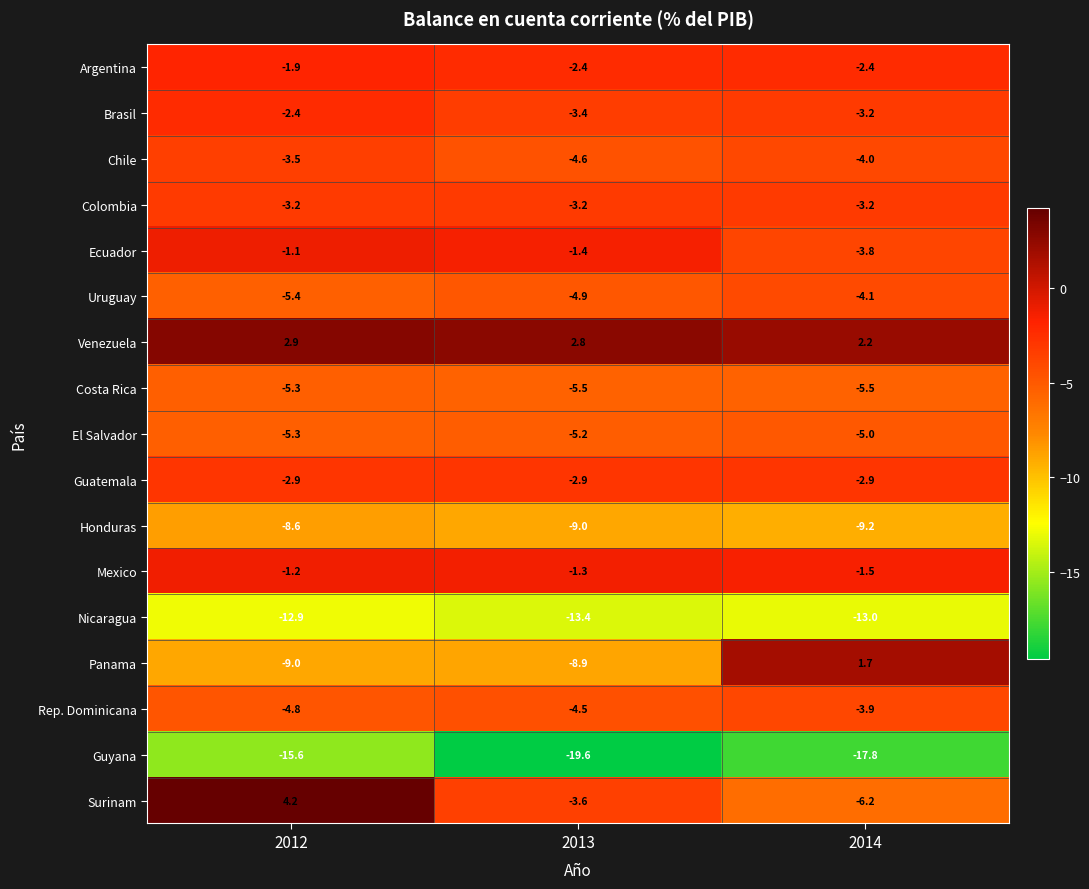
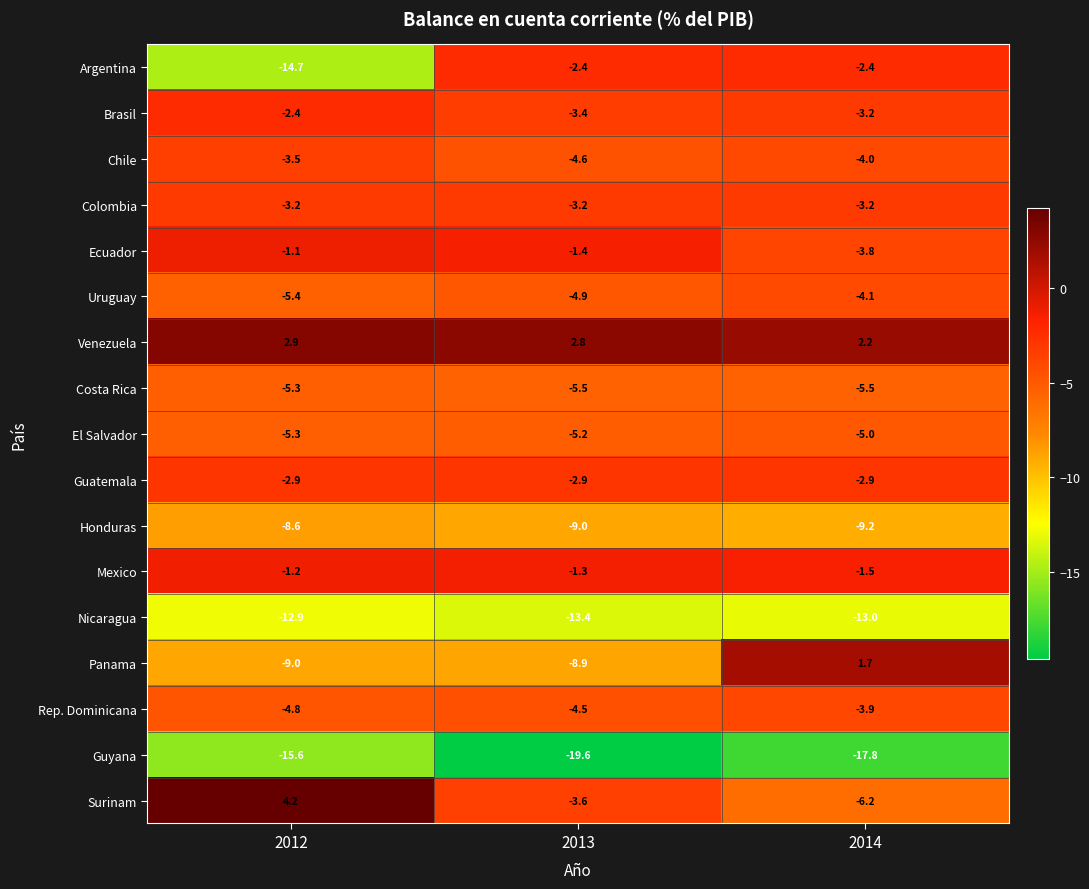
Argentina, 2012: -1.9 -> -14.7
